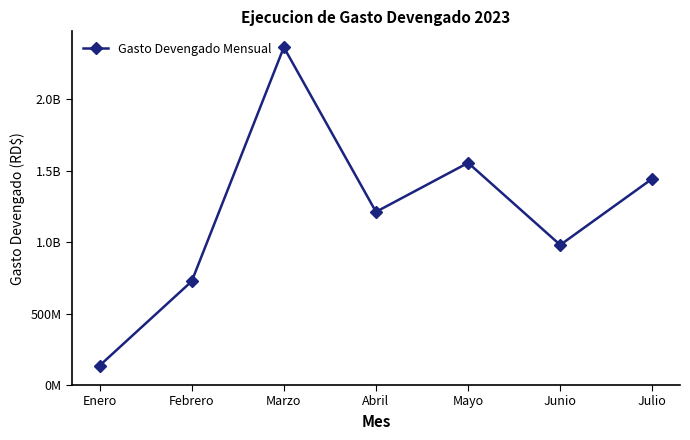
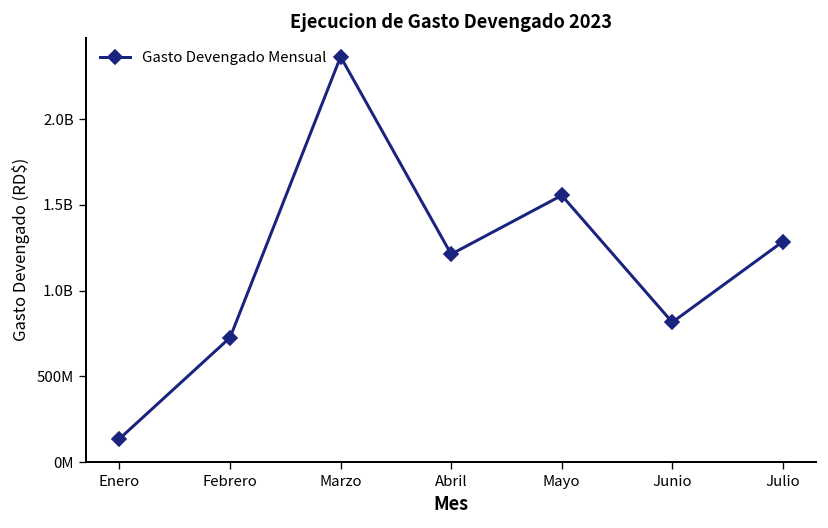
Junio: 980000000 -> 820000000
Julio: 1440000000 -> 1290000000
